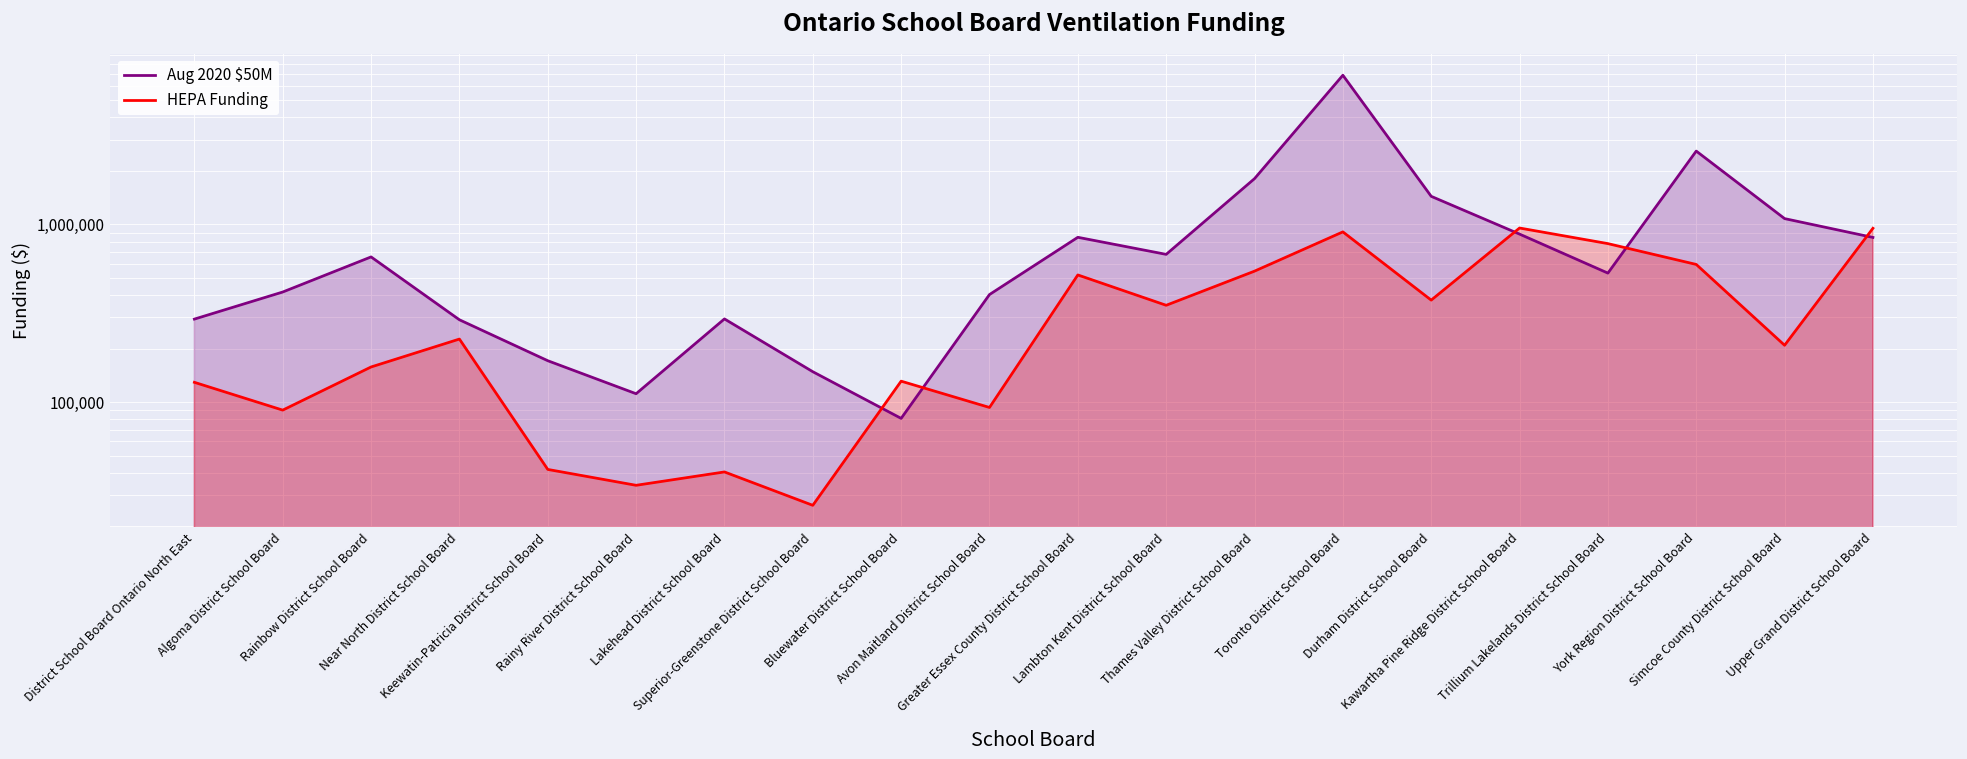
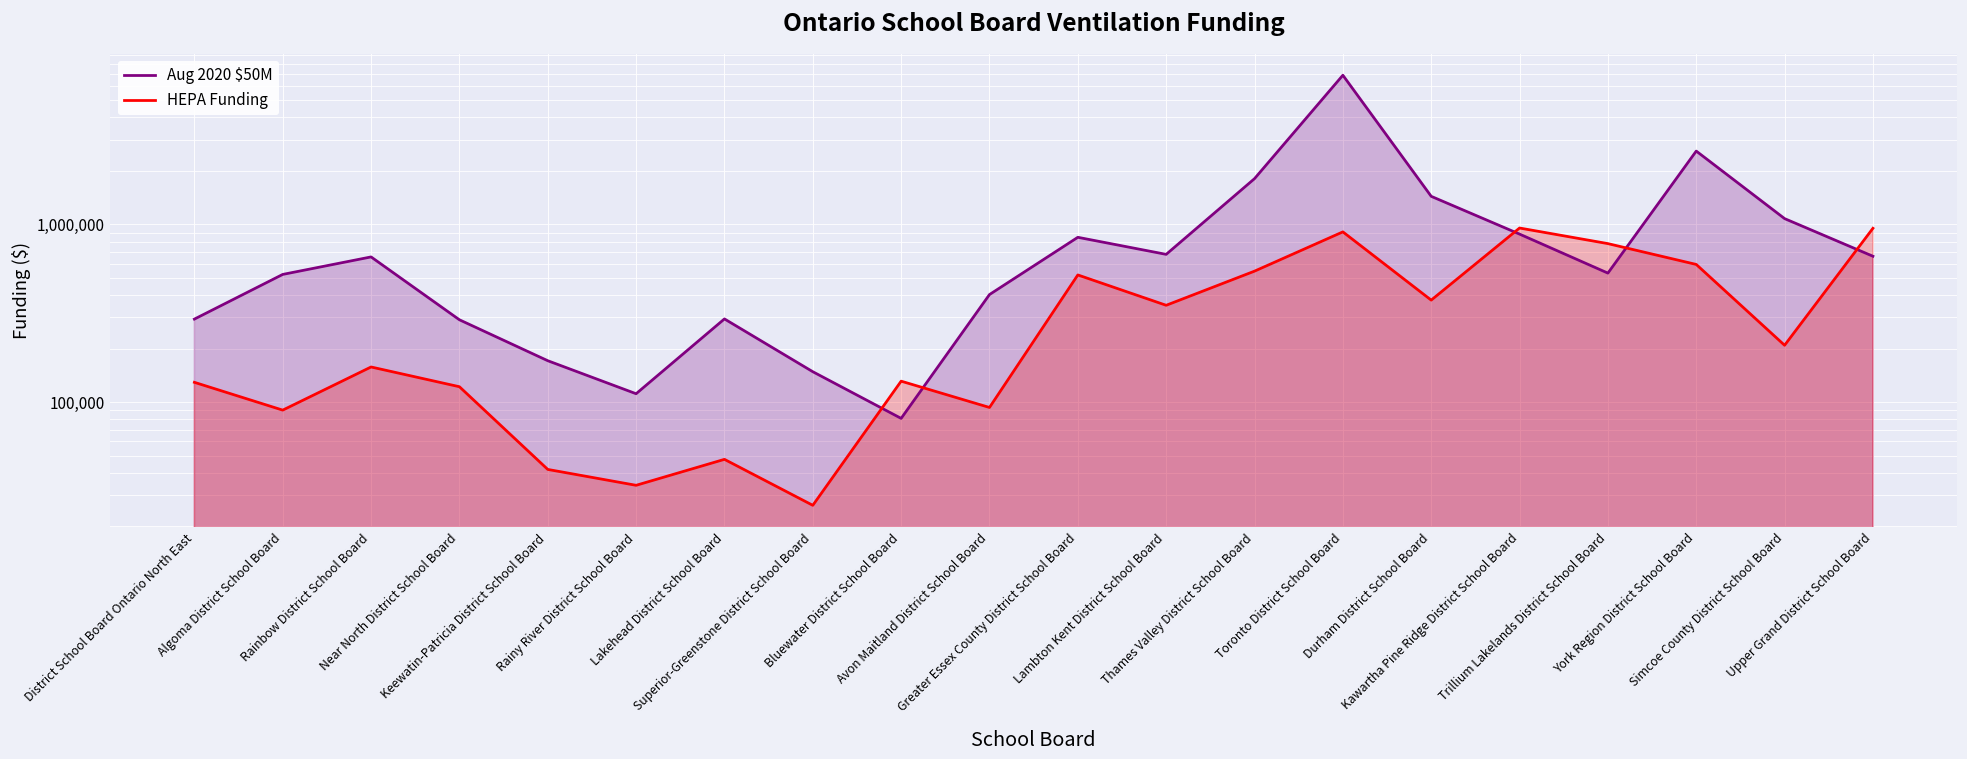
Aug 2020 $50M, Algoma District School Board: 420,000 -> 520,000
HEPA Funding, Near North District School Board: 230,000 -> 120,000
HEPA Funding, Lakehead District School Board: 40,000 -> 48,000
Aug 2020 $50M, Upper Grand District School Board: 800,000 -> 660,000
